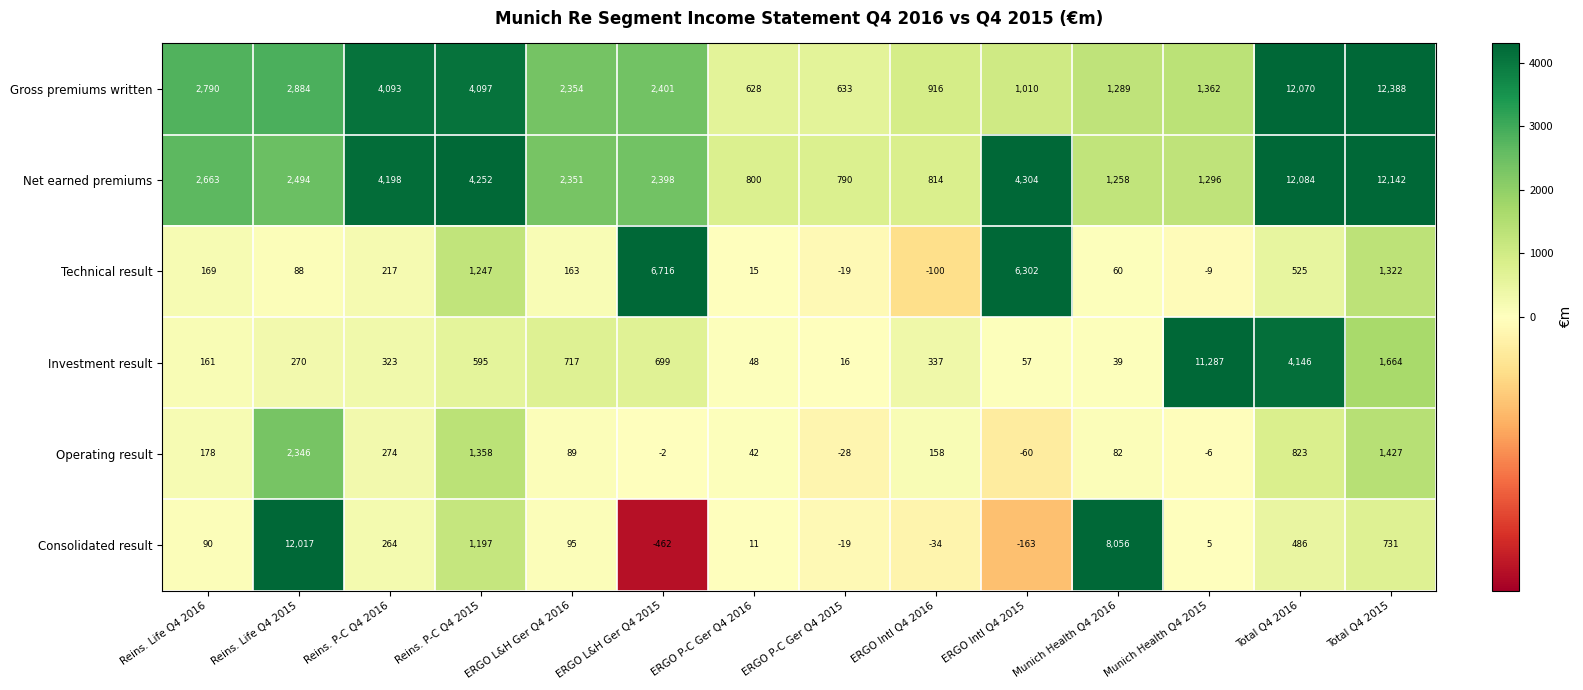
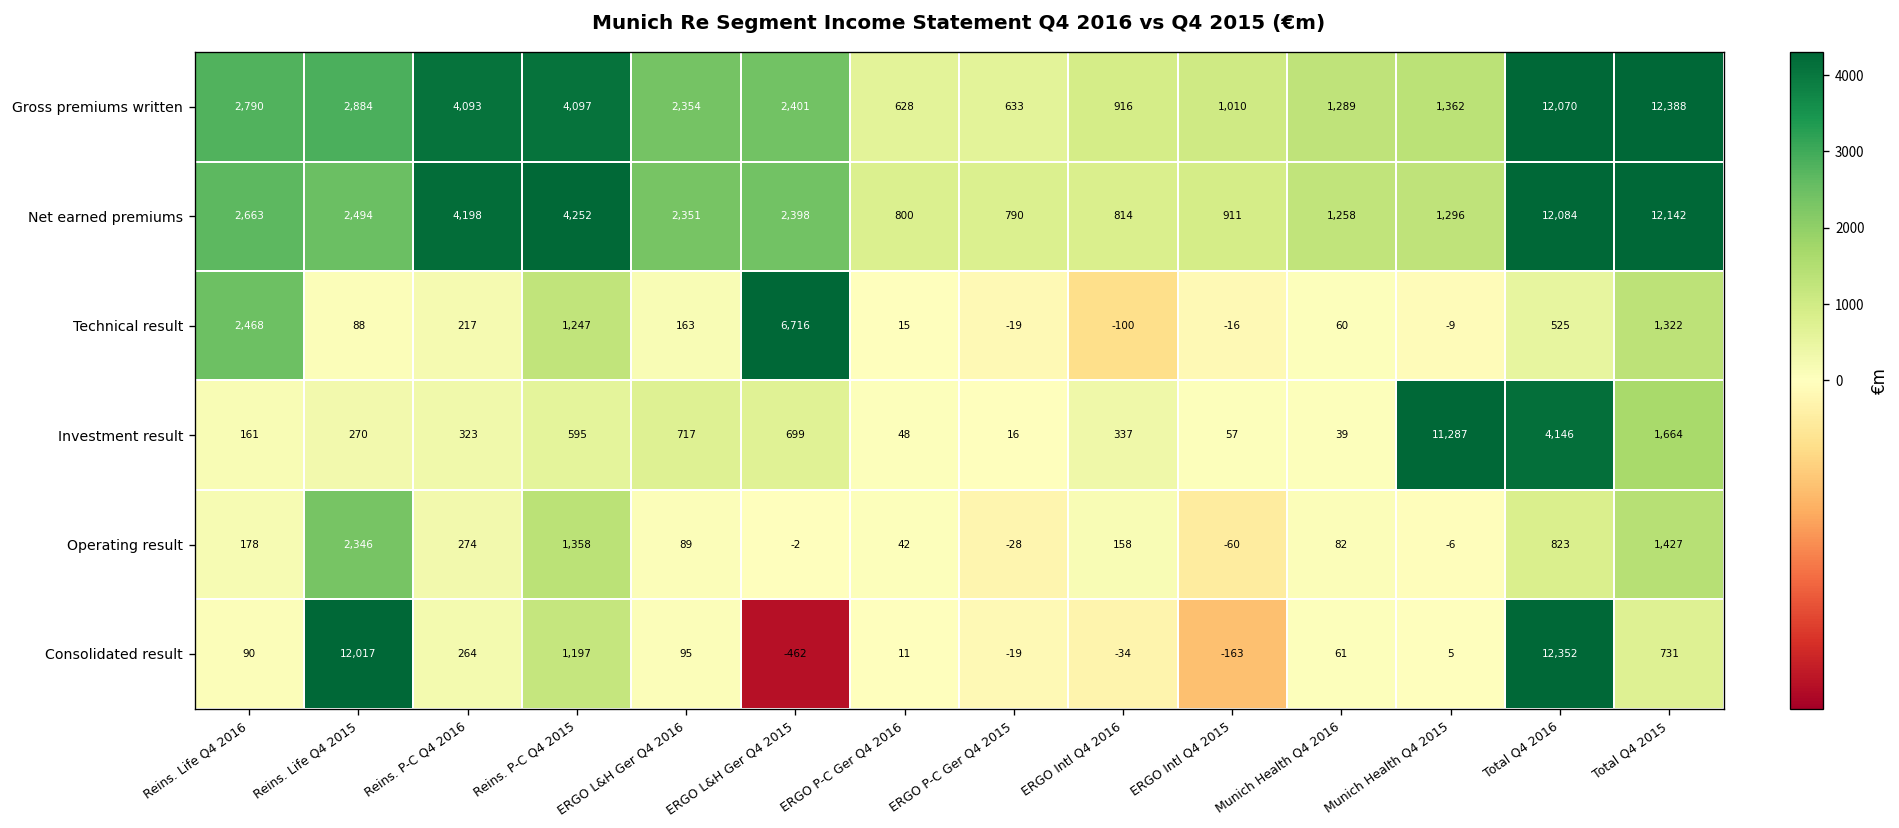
Net earned premiums, ERGO Intl Q4 2015: 4,304 -> 911
Technical result, Reins. Life Q4 2016: 169 -> 2,468
Technical result, ERGO Intl Q4 2015: 6,302 -> -16
Consolidated result, Munich Health Q4 2016: 8,056 -> 61
Consolidated result, Total Q4 2016: 486 -> 12,352
